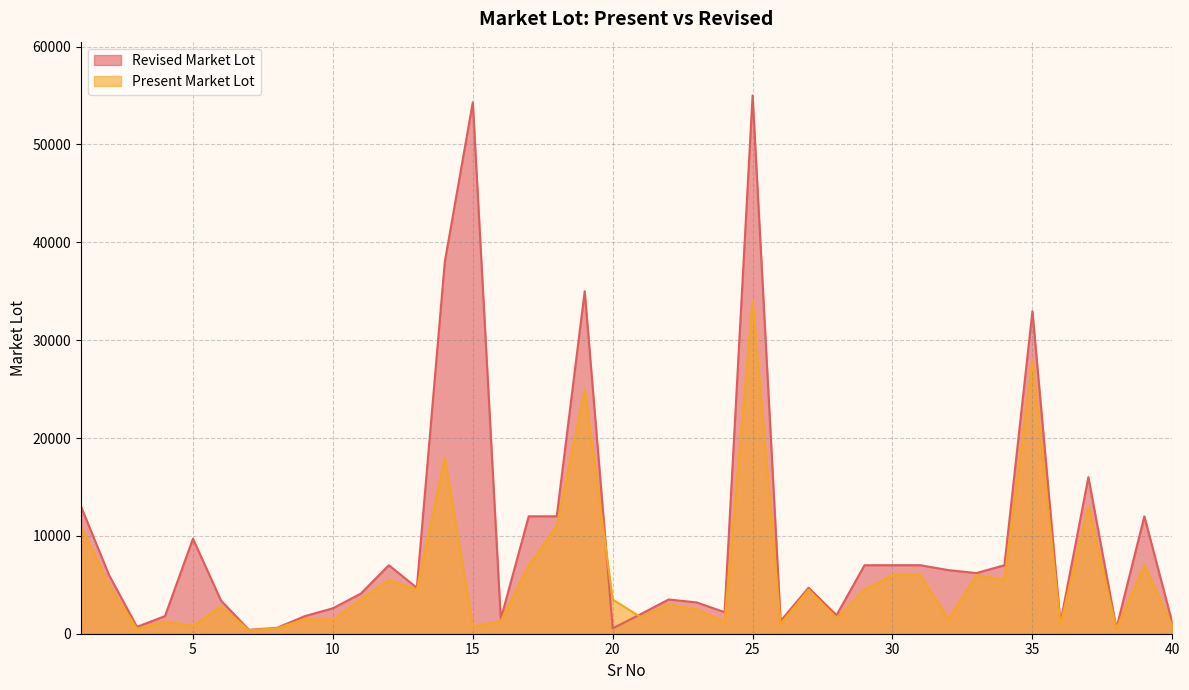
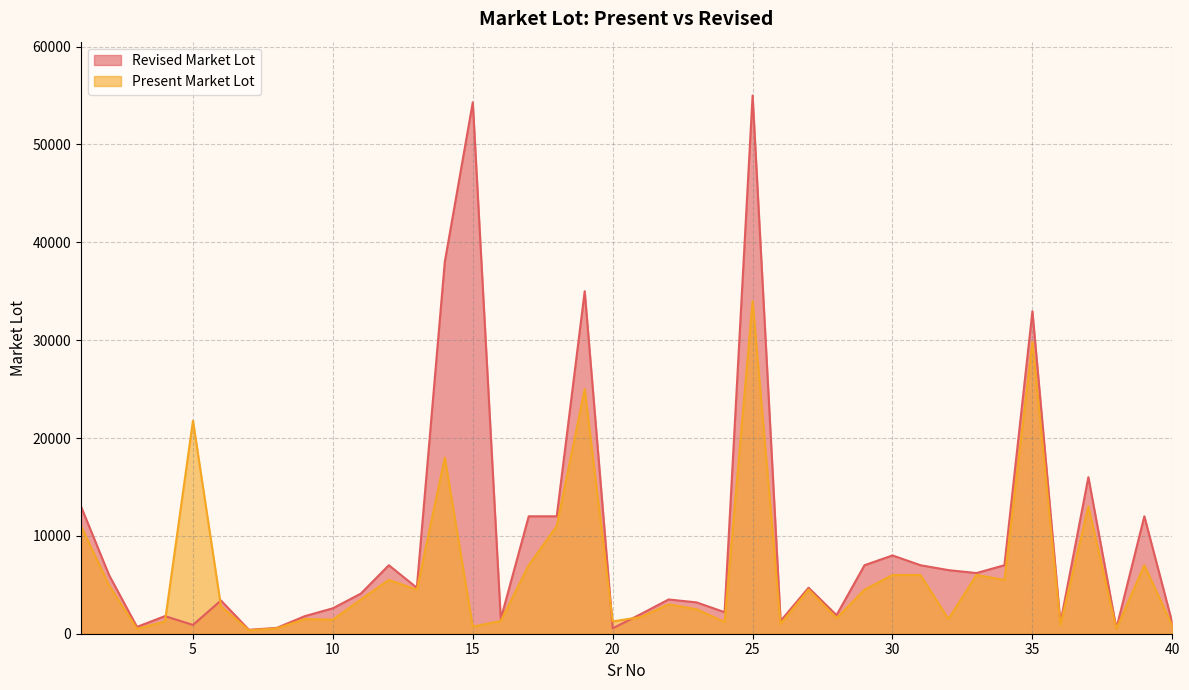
Revised Market Lot, 5: 10000 -> 1000
Present Market Lot, 5: 1000 -> 22000
Present Market Lot, 20: 4000 -> 1000
Revised Market Lot, 30: 7000 -> 8000
Present Market Lot, 35: 28000 -> 30000
